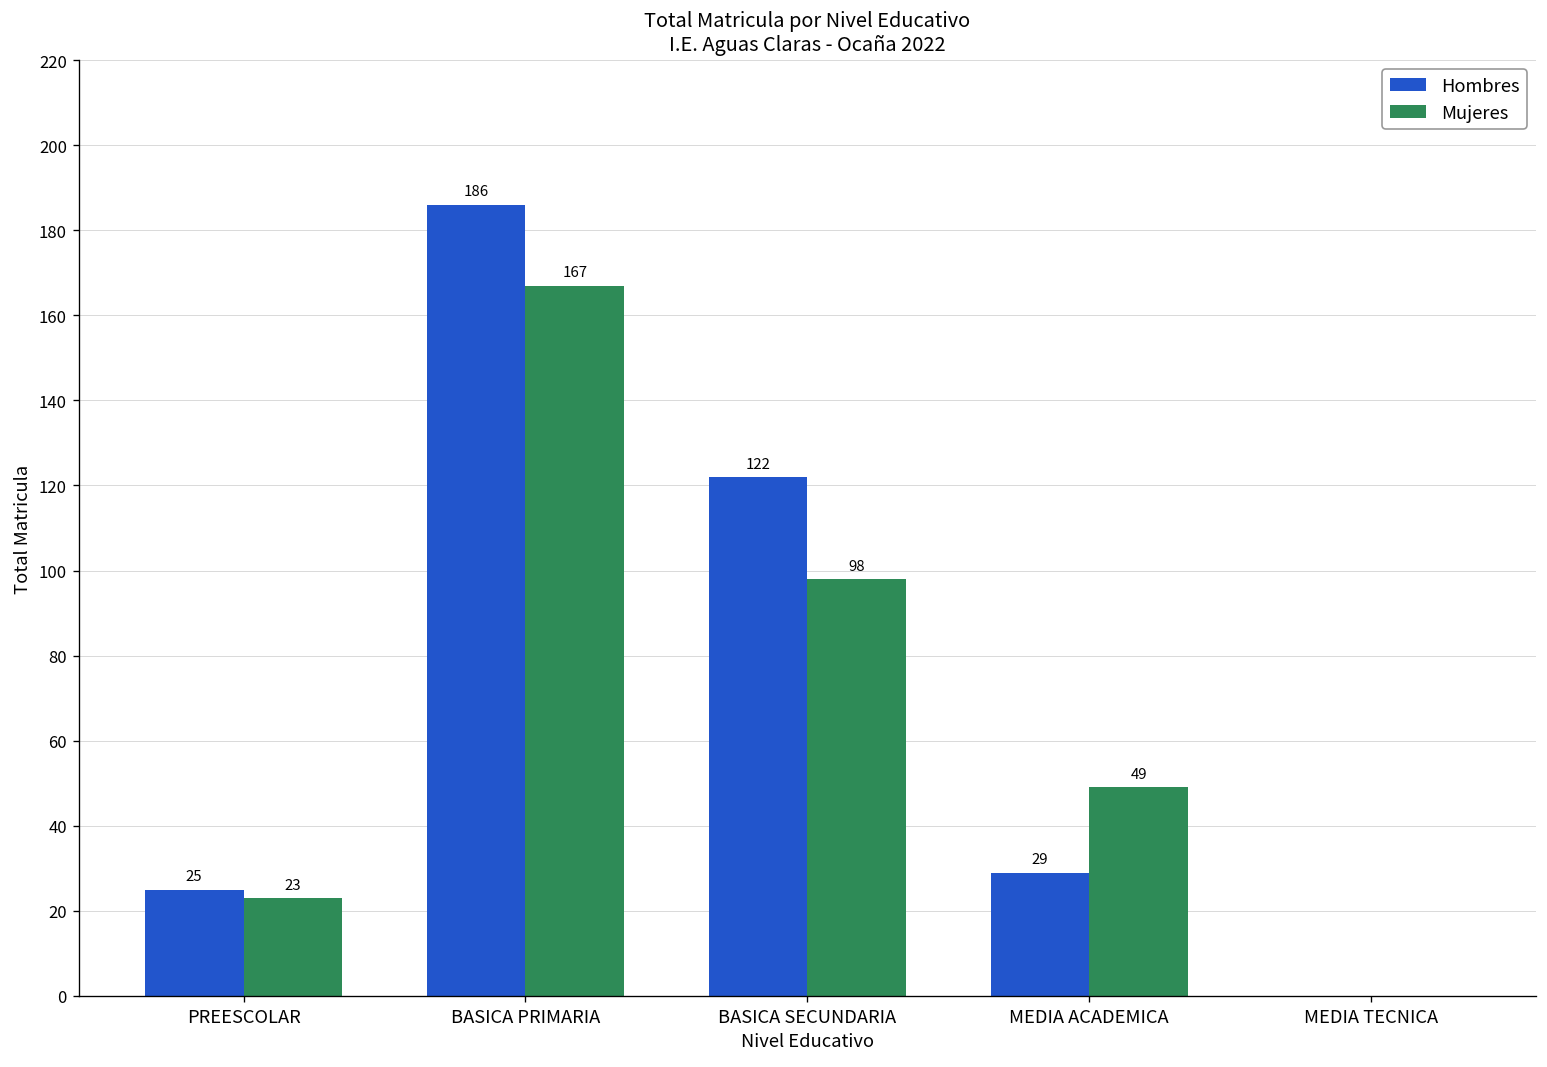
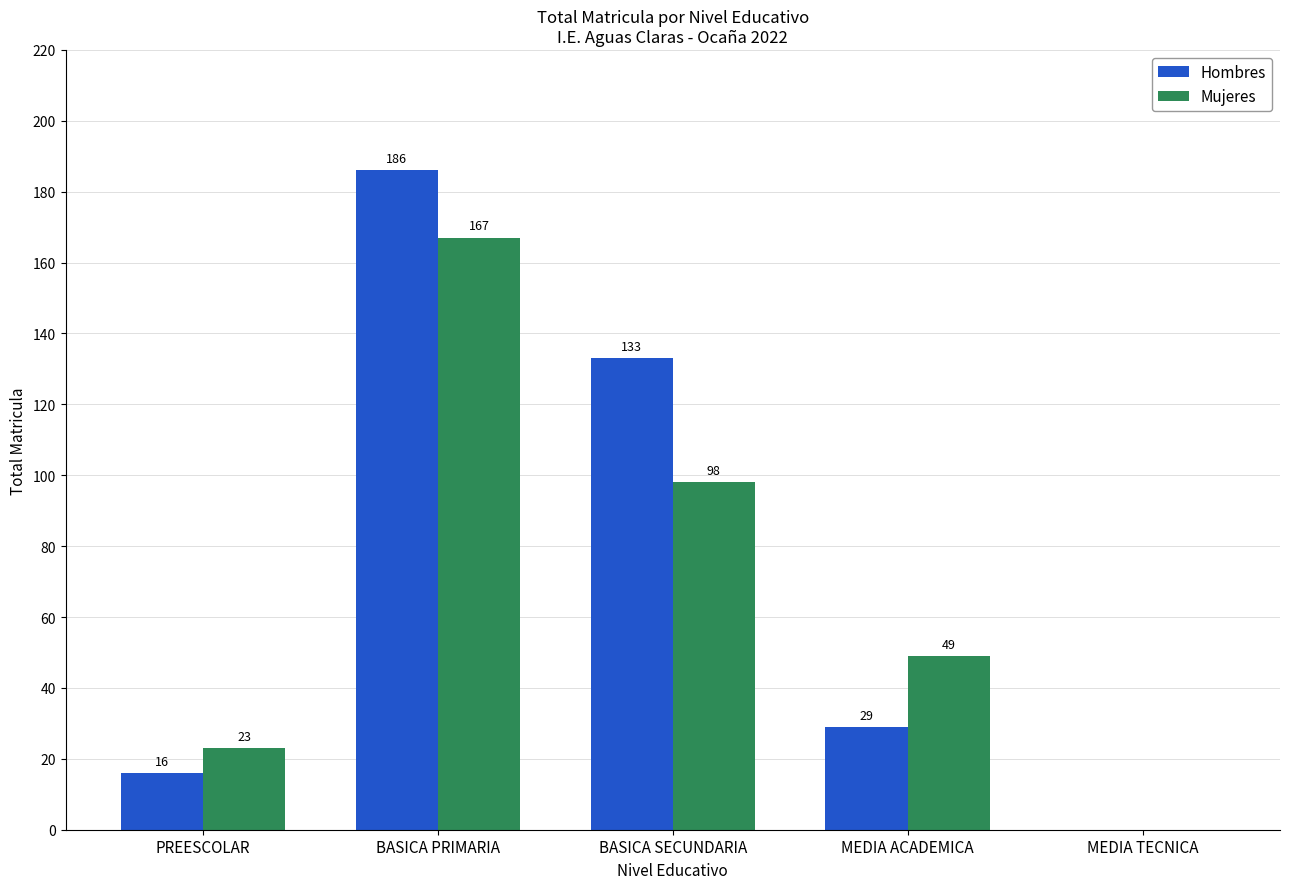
Hombres, PREESCOLAR: 25 -> 16
Hombres, BASICA SECUNDARIA: 122 -> 133
